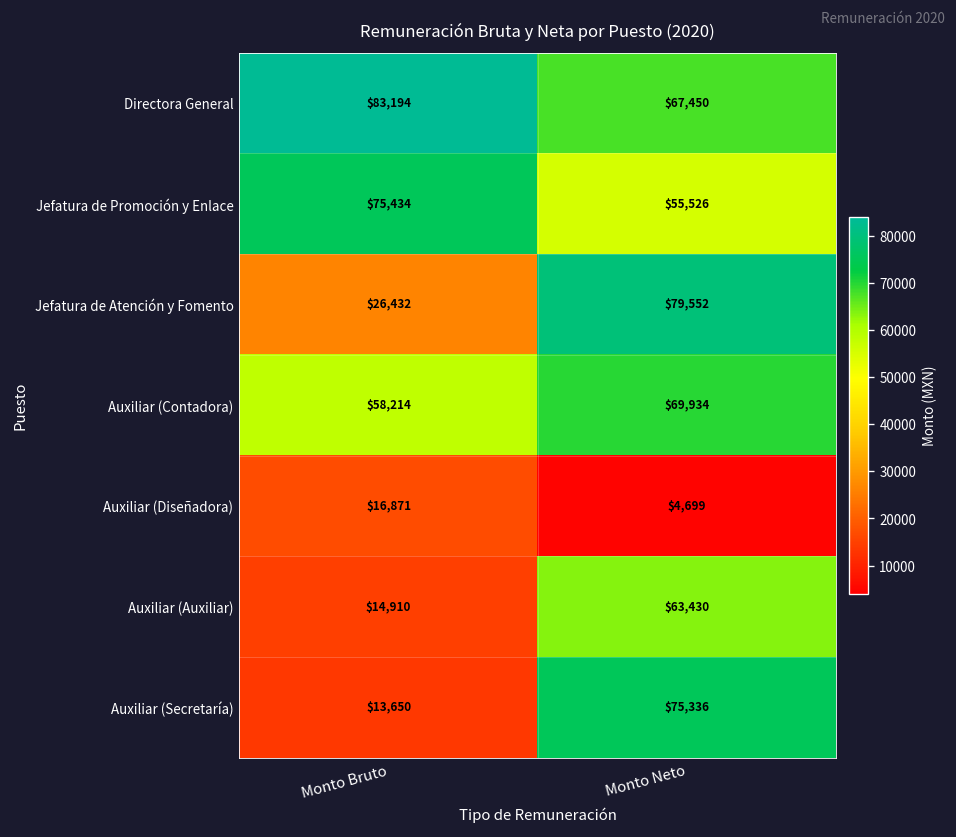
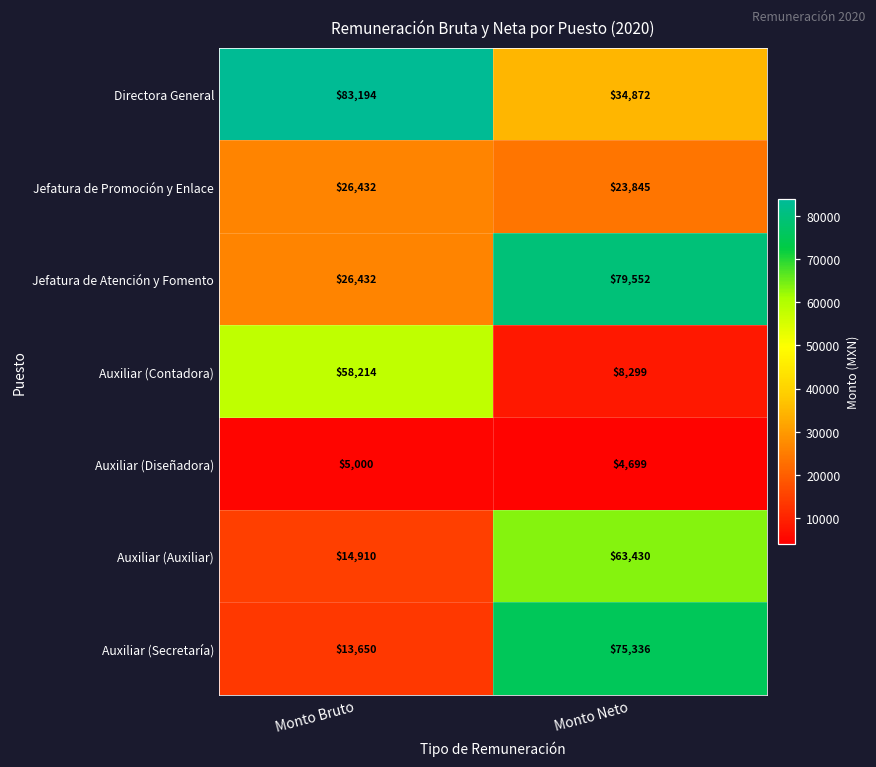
Directora General, Monto Neto: $67,450 -> $34,872
Jefatura de Promoción y Enlace, Monto Bruto: $75,434 -> $26,432
Jefatura de Promoción y Enlace, Monto Neto: $55,526 -> $23,845
Auxiliar (Contadora), Monto Neto: $69,934 -> $8,299
Auxiliar (Diseñadora), Monto Bruto: $16,871 -> $5,000
